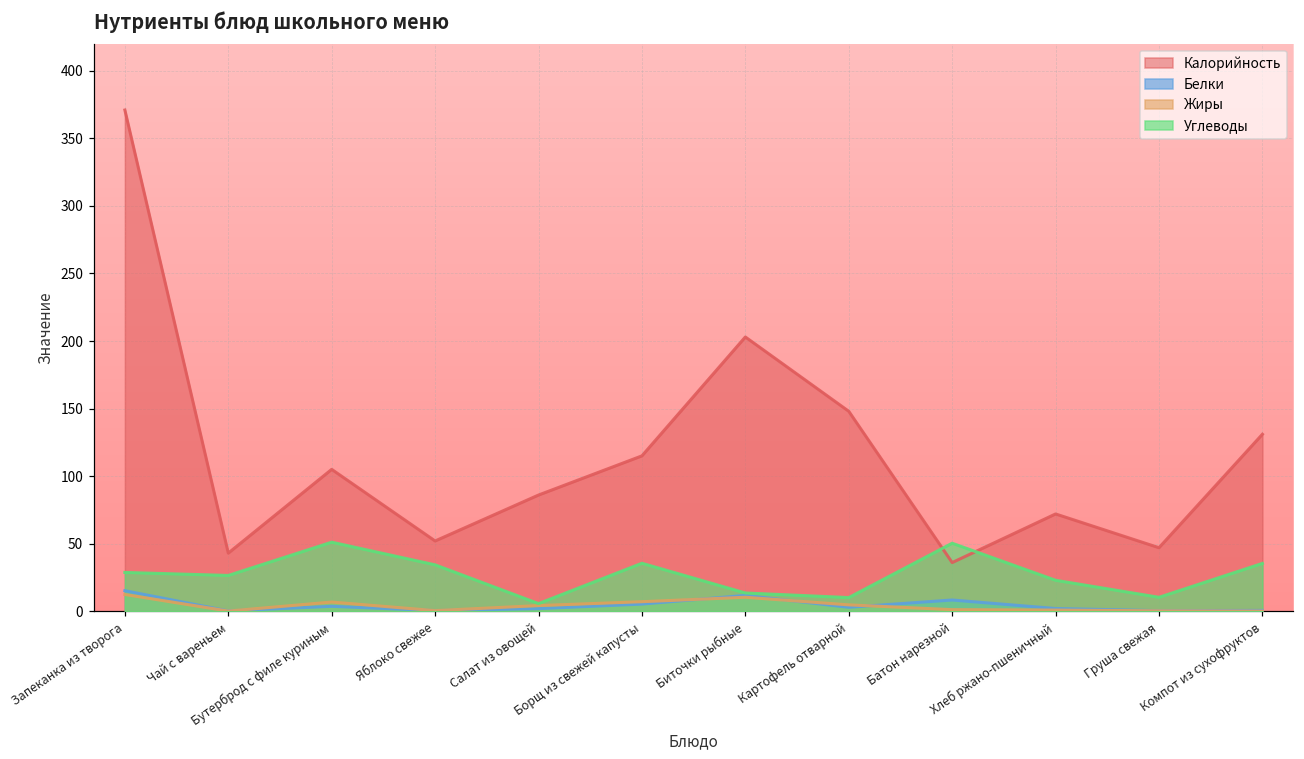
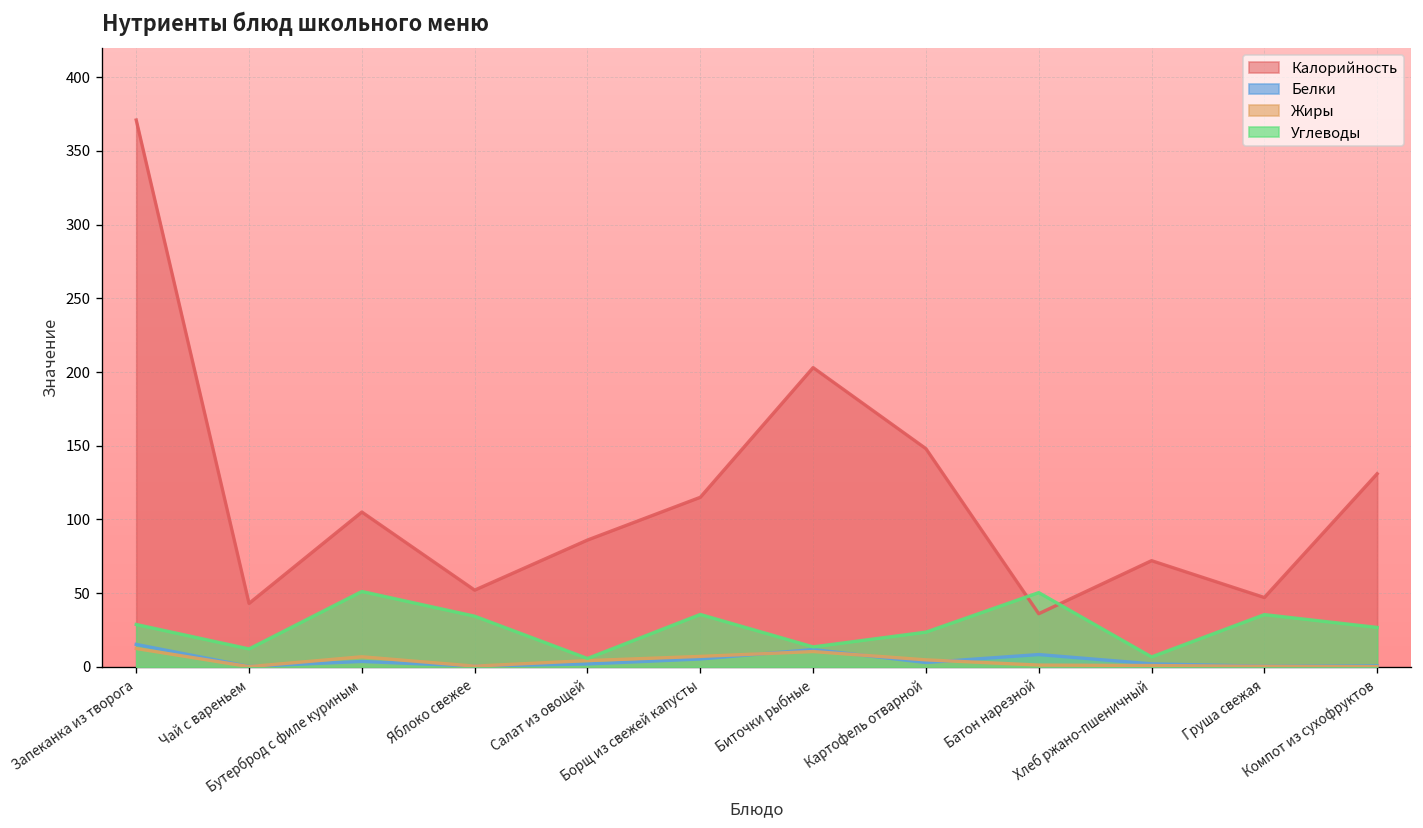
Углеводы, Чай с вареньем: 26 -> 12
Углеводы, Картофель отварной: 10 -> 24
Углеводы, Хлеб ржано-пшеничный: 23 -> 7
Углеводы, Груша свежая: 10 -> 35
Углеводы, Компот из сухофруктов: 35 -> 27
